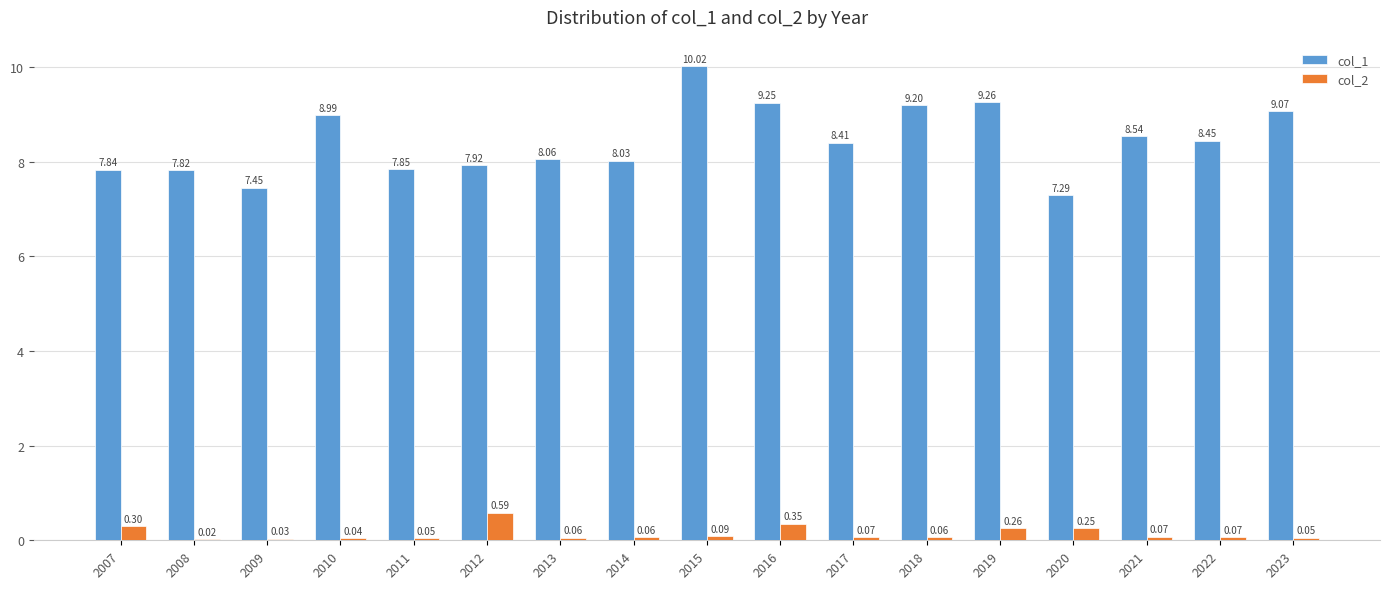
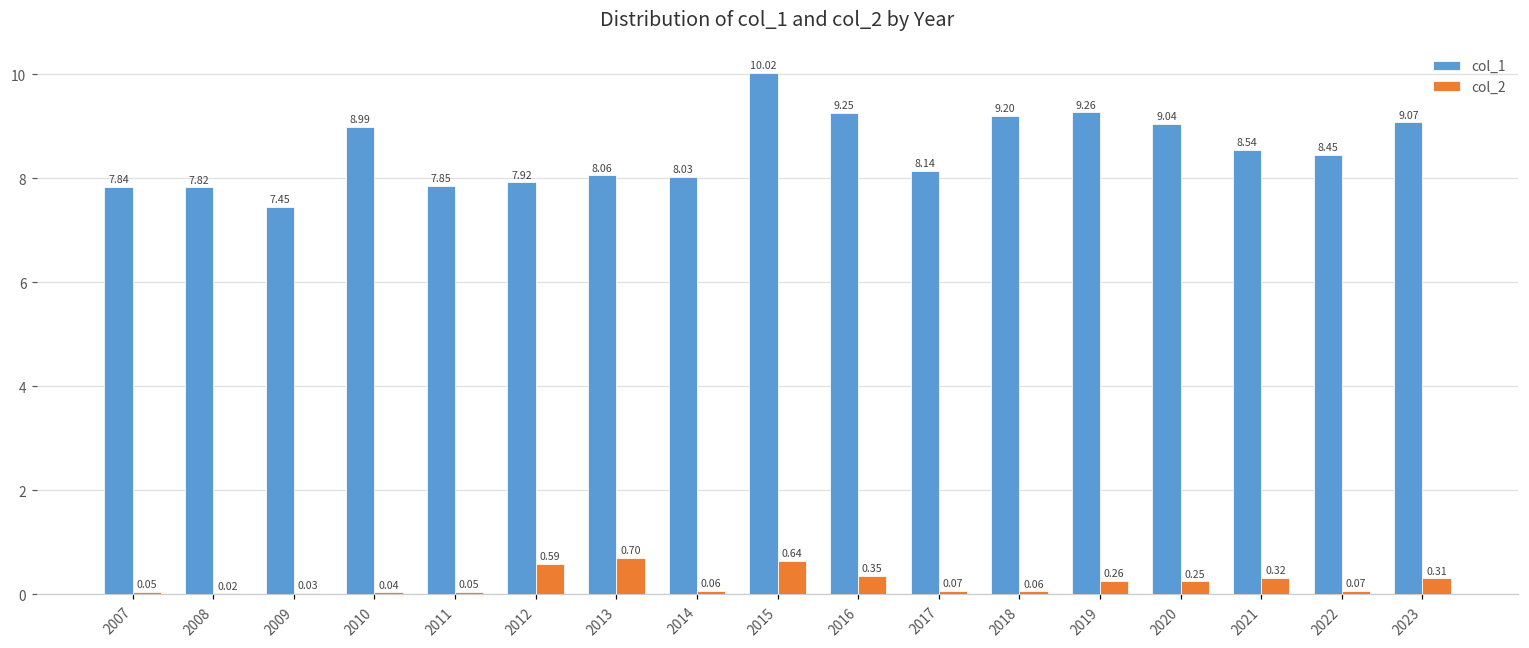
col_2, 2007: 0.30 -> 0.05
col_2, 2013: 0.06 -> 0.70
col_2, 2015: 0.09 -> 0.64
col_1, 2017: 8.41 -> 8.14
col_1, 2020: 7.29 -> 9.04
col_2, 2021: 0.07 -> 0.32
col_2, 2023: 0.05 -> 0.31
